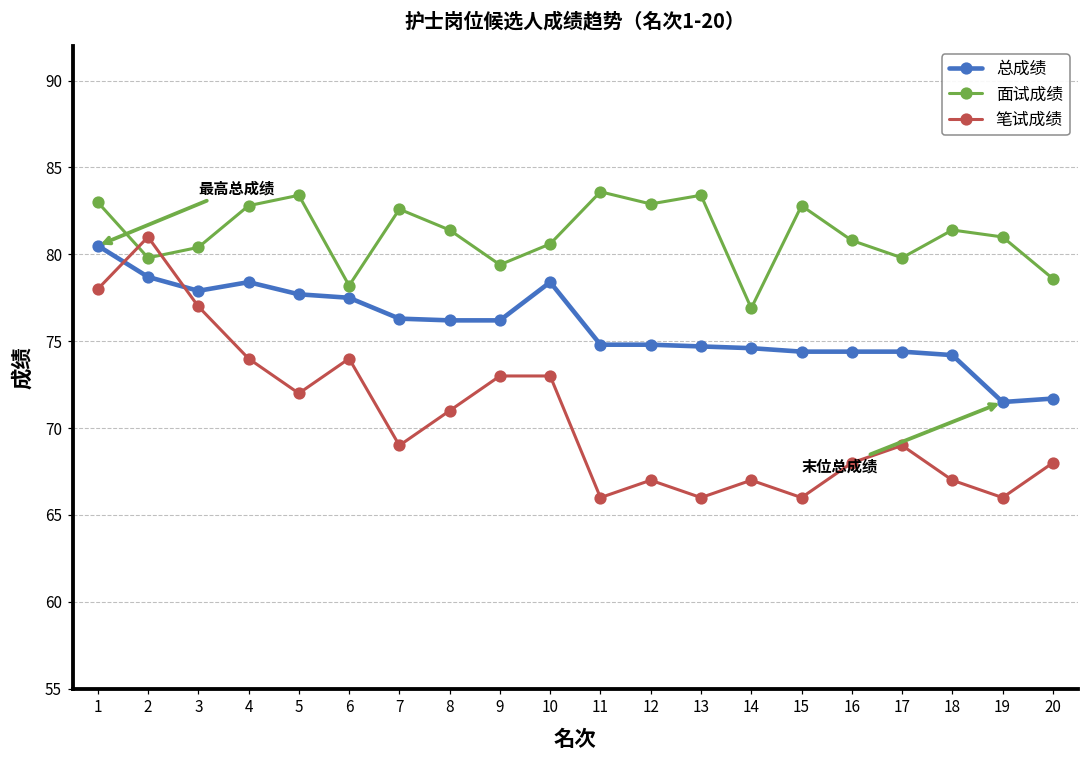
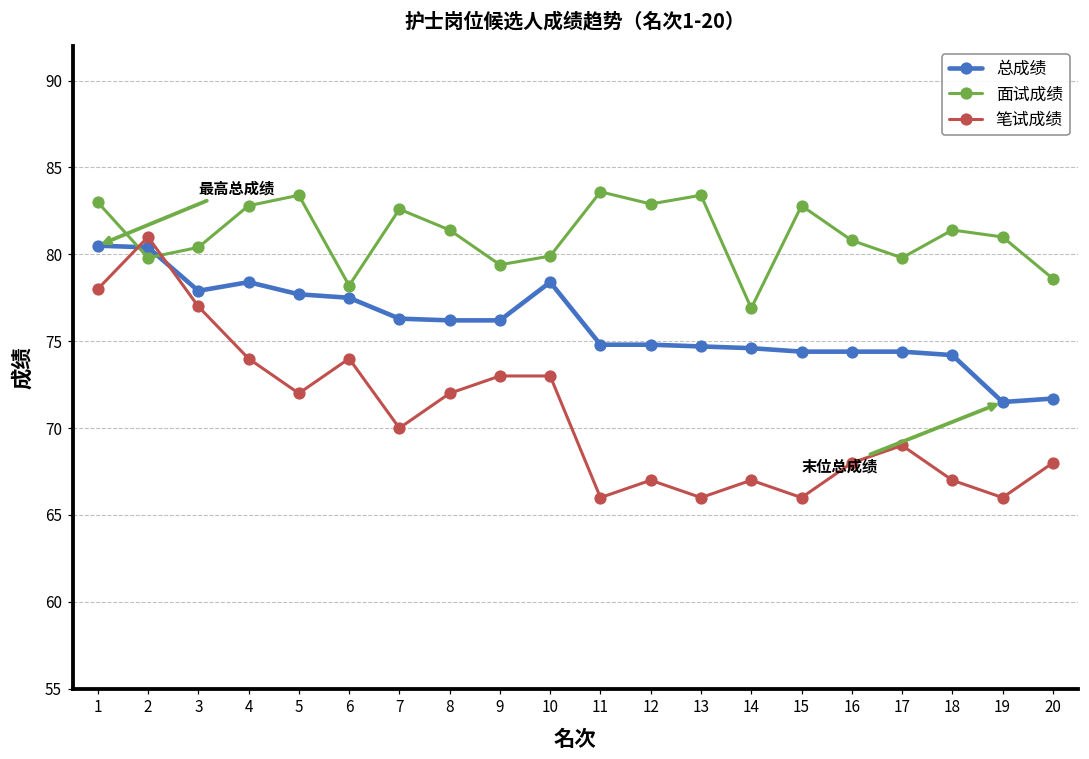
总成绩, 2: 78.7 -> 80.4
笔试成绩, 7: 69 -> 70
笔试成绩, 8: 71 -> 72
面试成绩, 10: 80.6 -> 79.9
